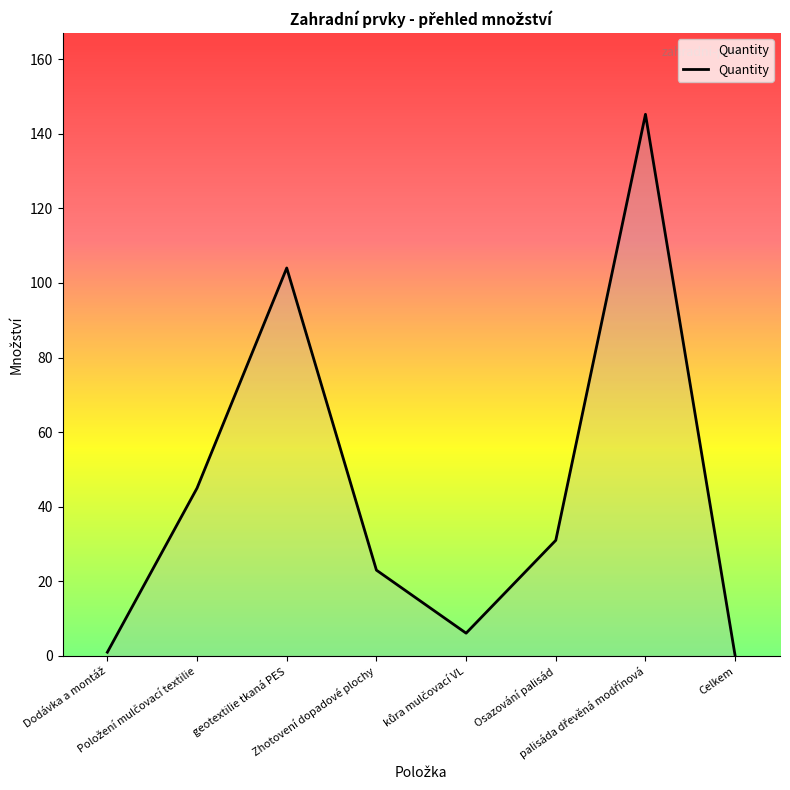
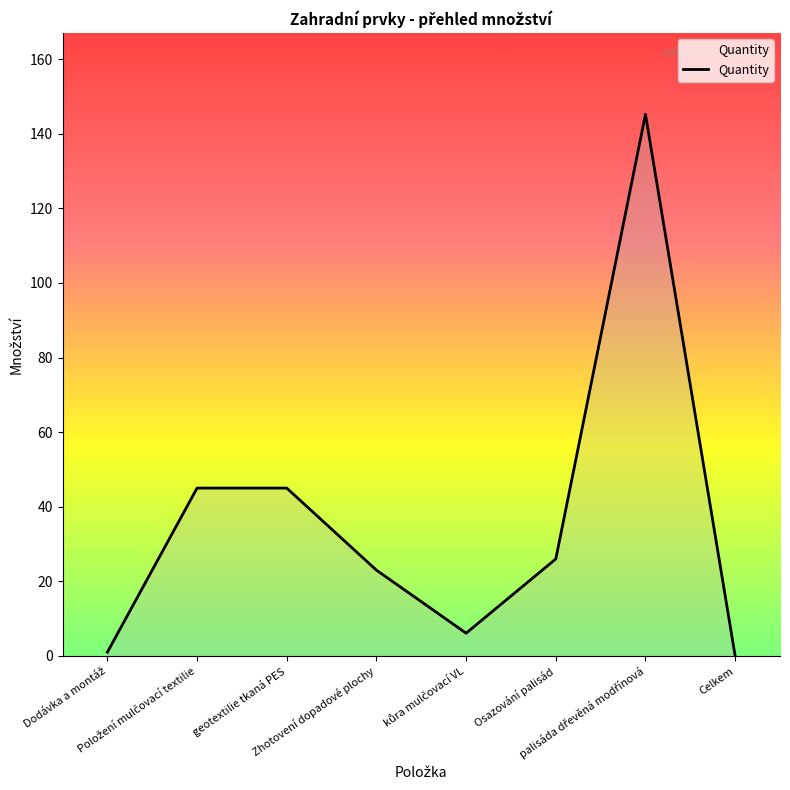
geotextilie tkaná PES: 104 -> 45
Osazování palisád: 31 -> 26
